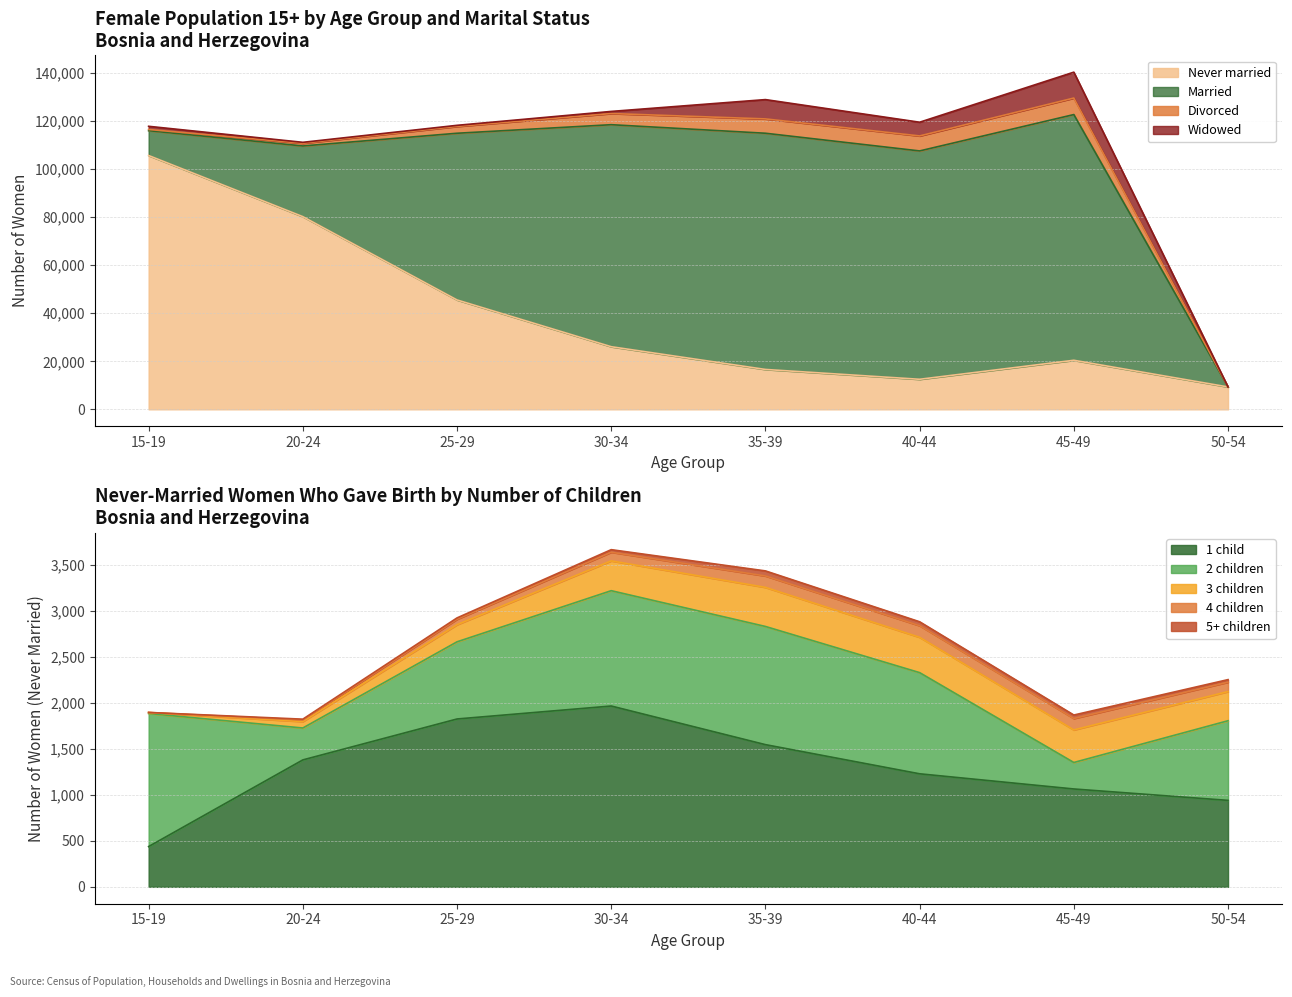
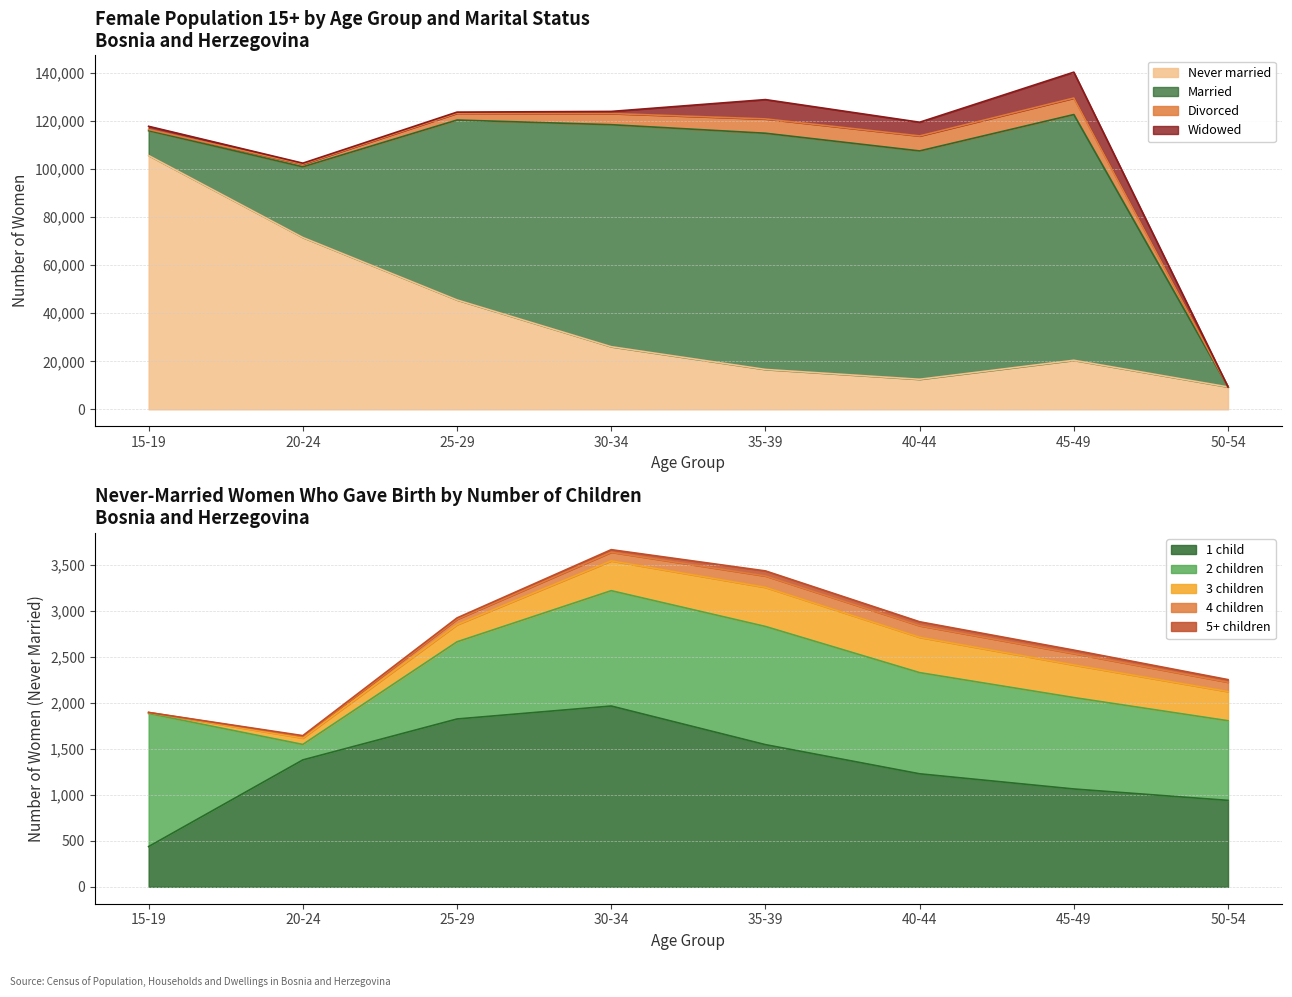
Female Population 15+ by Age Group and Marital Status Bosnia and Herzegovina, Never married, 20-24: 80,000 -> 72,000
Female Population 15+ by Age Group and Marital Status Bosnia and Herzegovina, Married, 25-29: 69,000 -> 75,000
Never-Married Women Who Gave Birth by Number of Children Bosnia and Herzegovina, 2 children, 20-24: 300 -> 200
Never-Married Women Who Gave Birth by Number of Children Bosnia and Herzegovina, 2 children, 45-49: 300 -> 1,000
